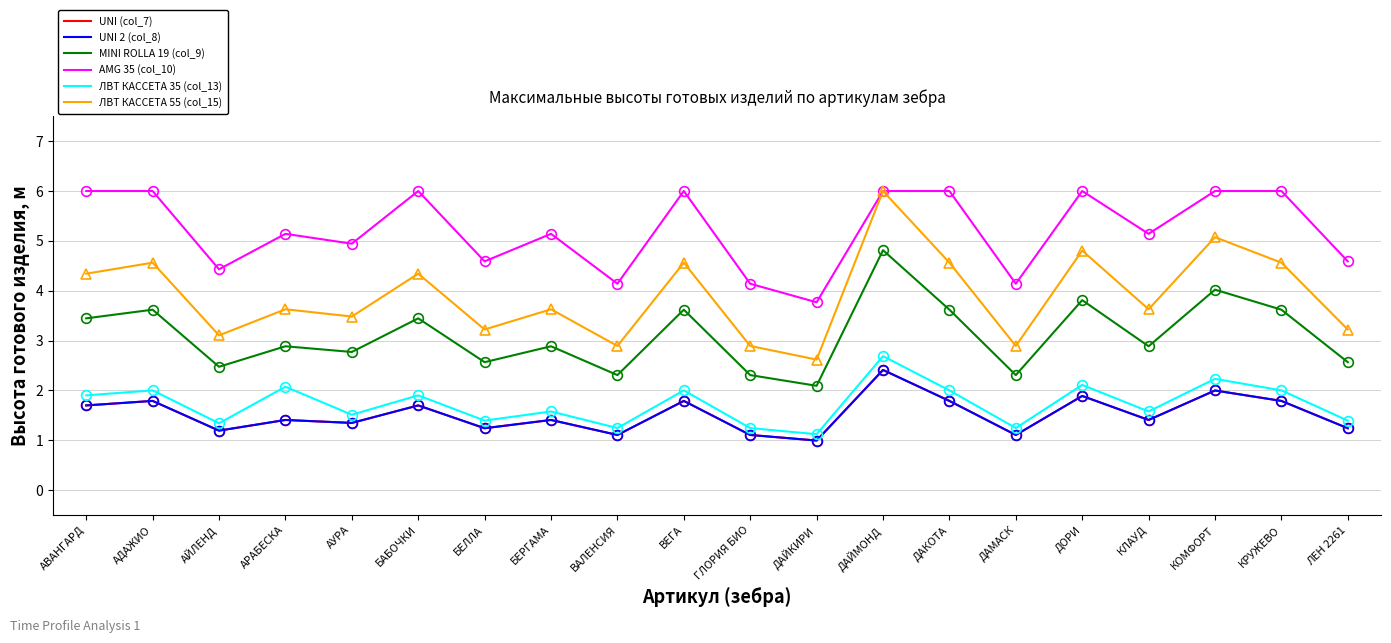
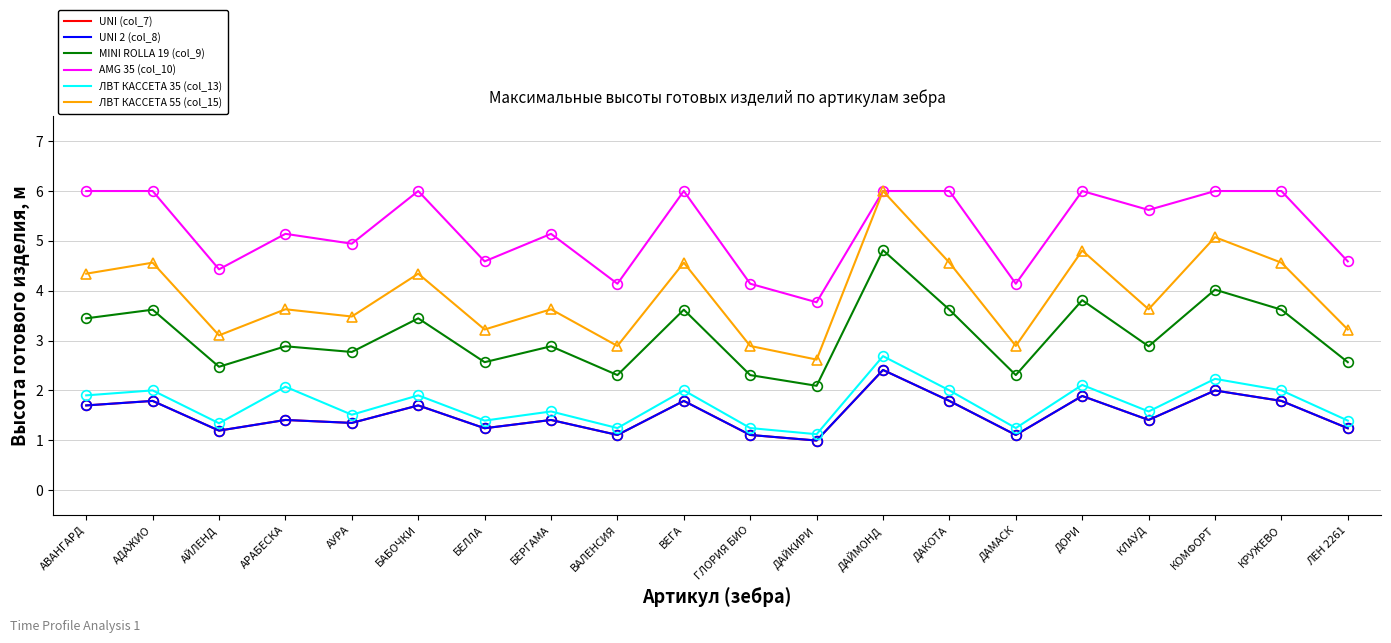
AMG 35 (col_10), КЛАУД: 5.1 -> 5.6
